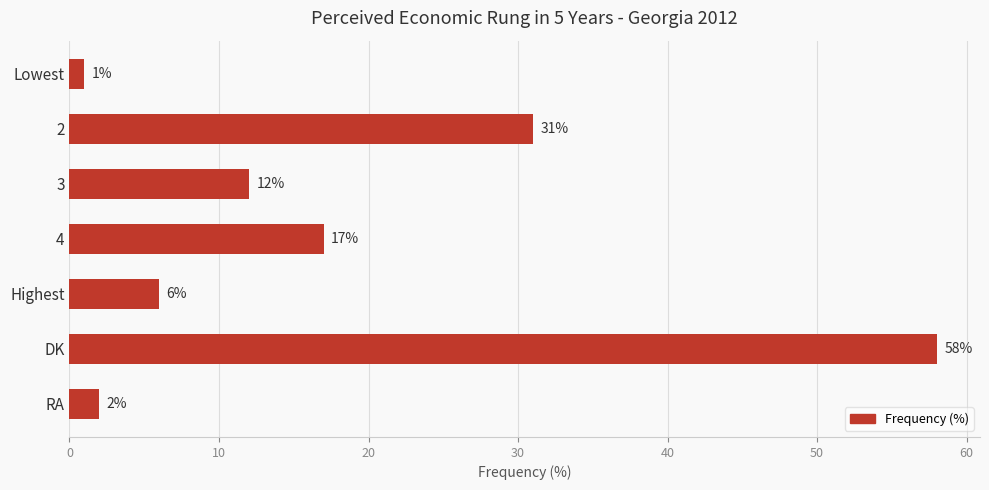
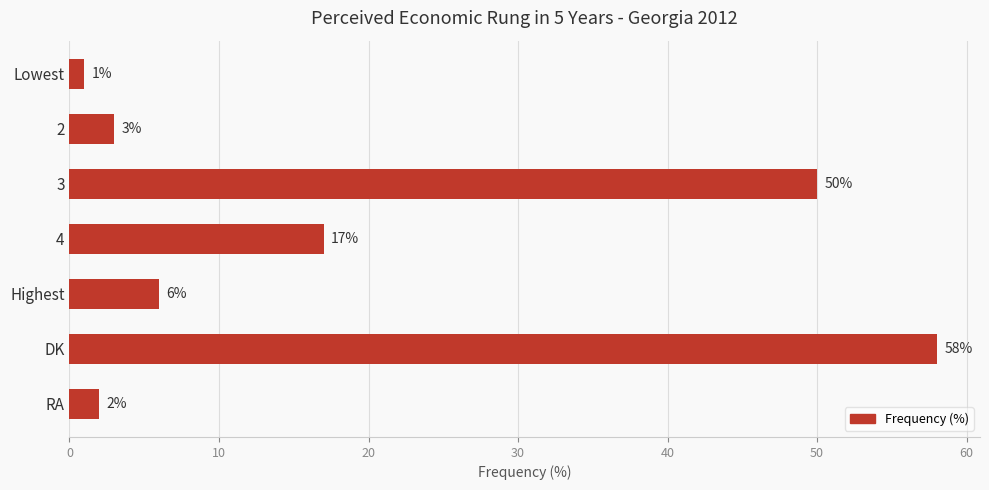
2: 31% -> 3%
3: 12% -> 50%
